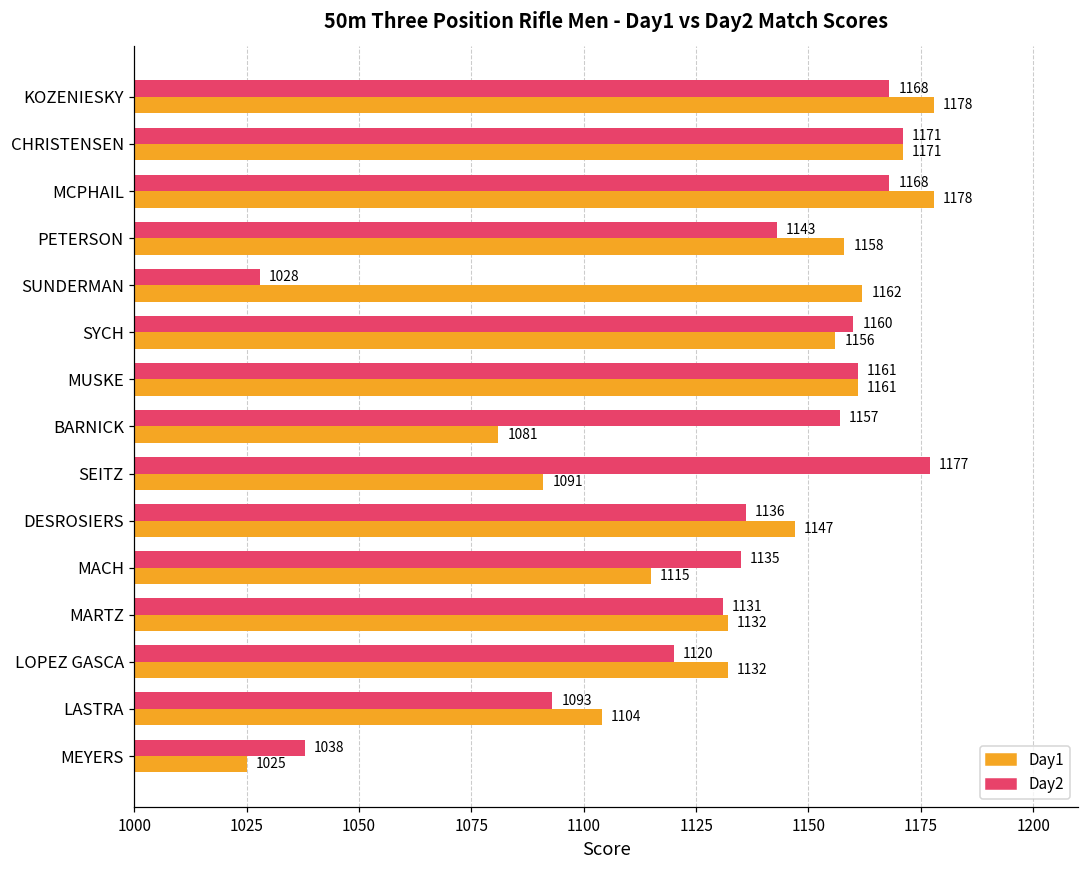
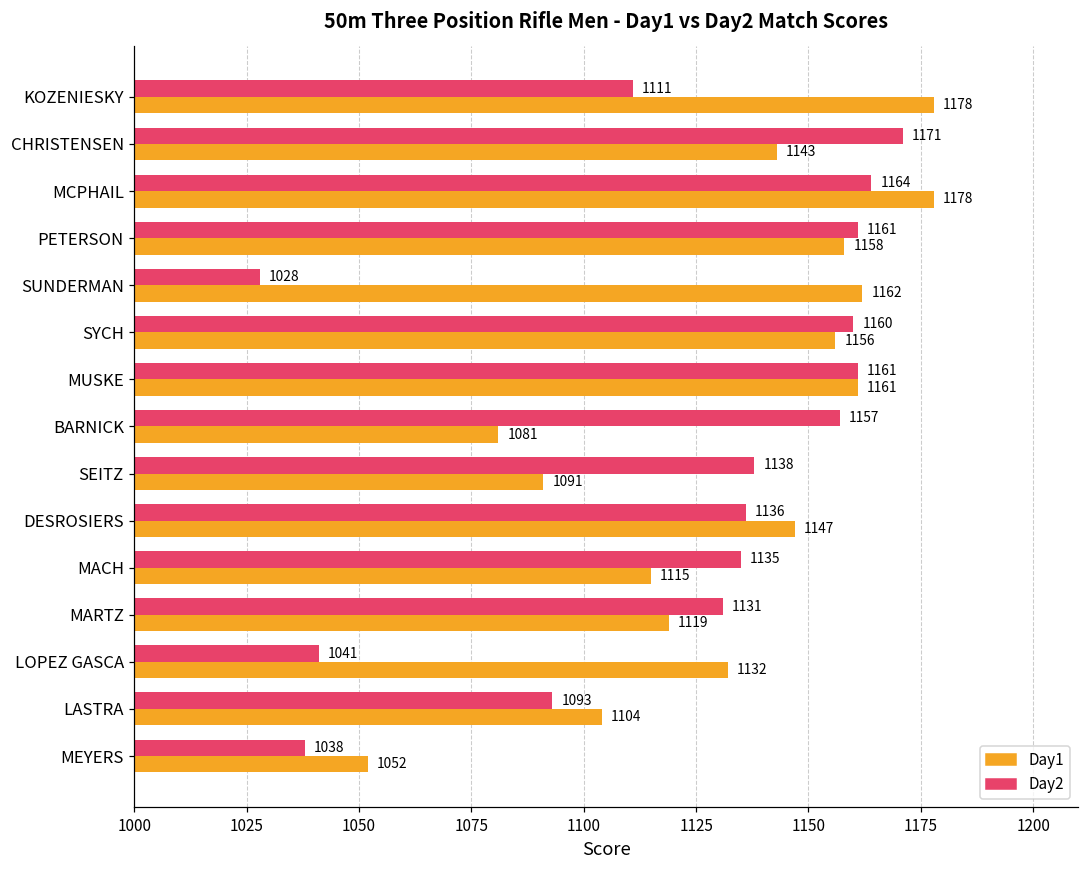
Day2, KOZENIESKY: 1168 -> 1111
Day1, CHRISTENSEN: 1171 -> 1143
Day2, MCPHAIL: 1168 -> 1164
Day2, PETERSON: 1143 -> 1161
Day2, SEITZ: 1177 -> 1138
Day1, MARTZ: 1132 -> 1119
Day2, LOPEZ GASCA: 1120 -> 1041
Day1, MEYERS: 1025 -> 1052
